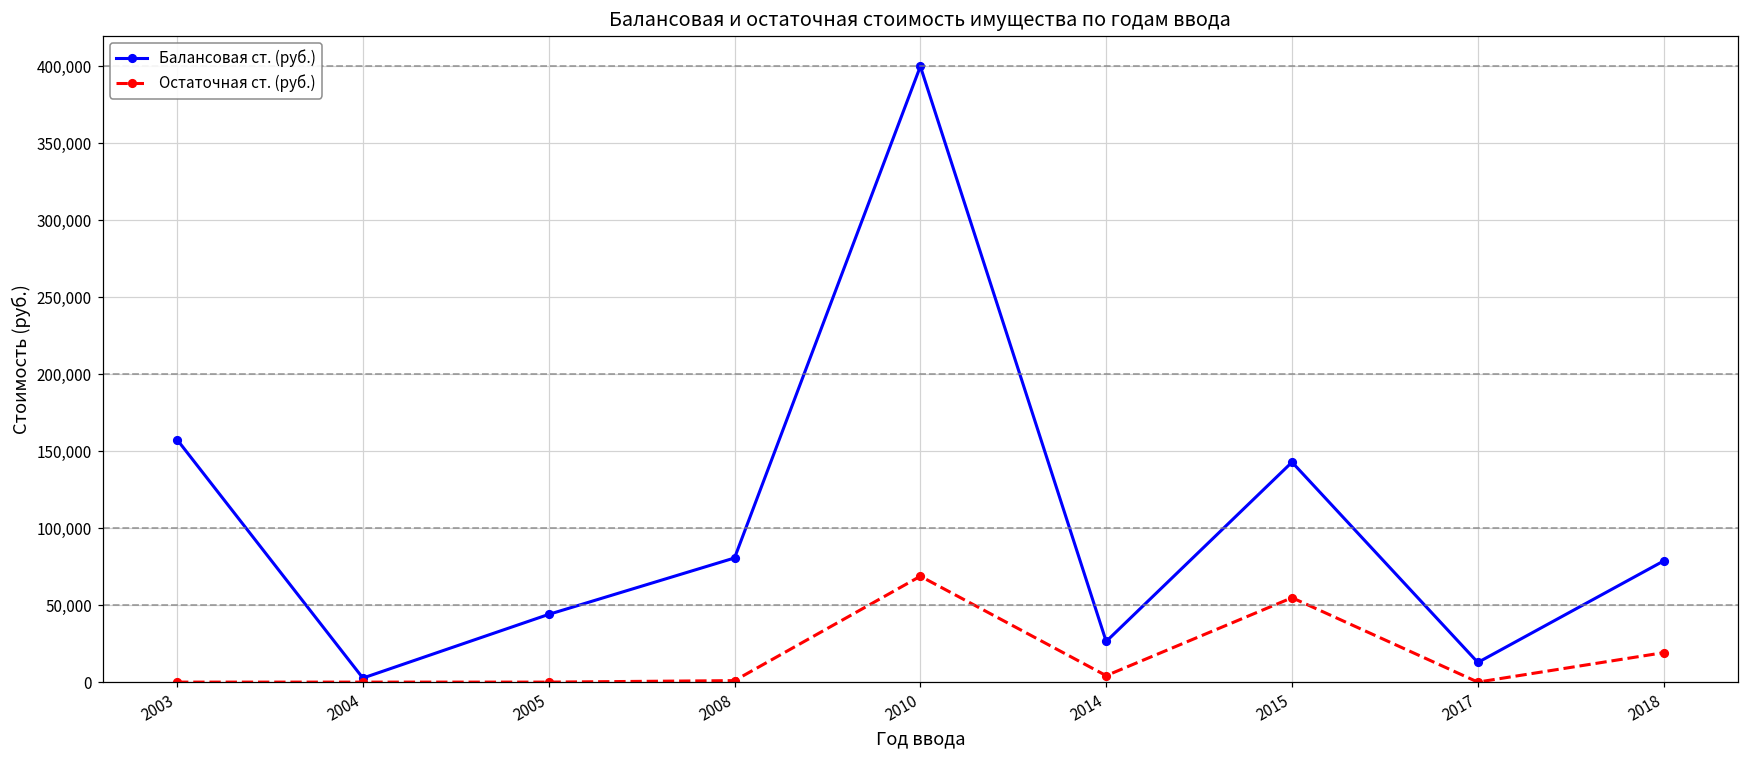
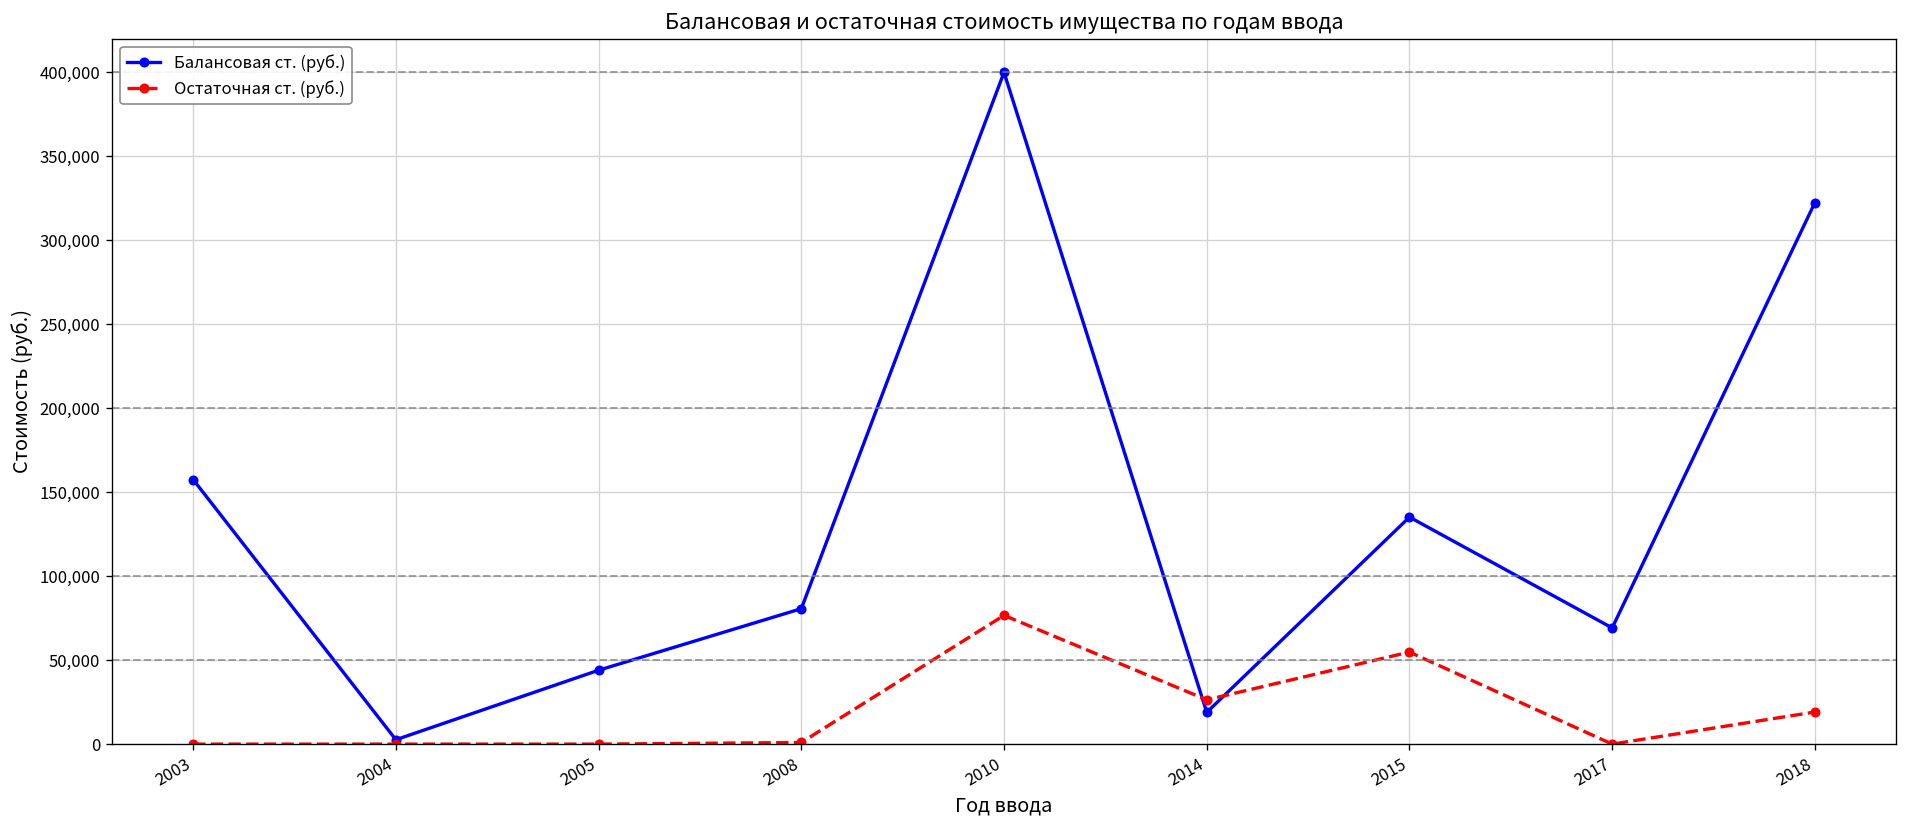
Остаточная ст. (руб.), 2010: 69,000 -> 77,000
Балансовая ст. (руб.), 2014: 26,000 -> 19,000
Остаточная ст. (руб.), 2014: 4,000 -> 26,000
Балансовая ст. (руб.), 2015: 143,000 -> 135,000
Балансовая ст. (руб.), 2017: 13,000 -> 69,000
Балансовая ст. (руб.), 2018: 79,000 -> 322,000
